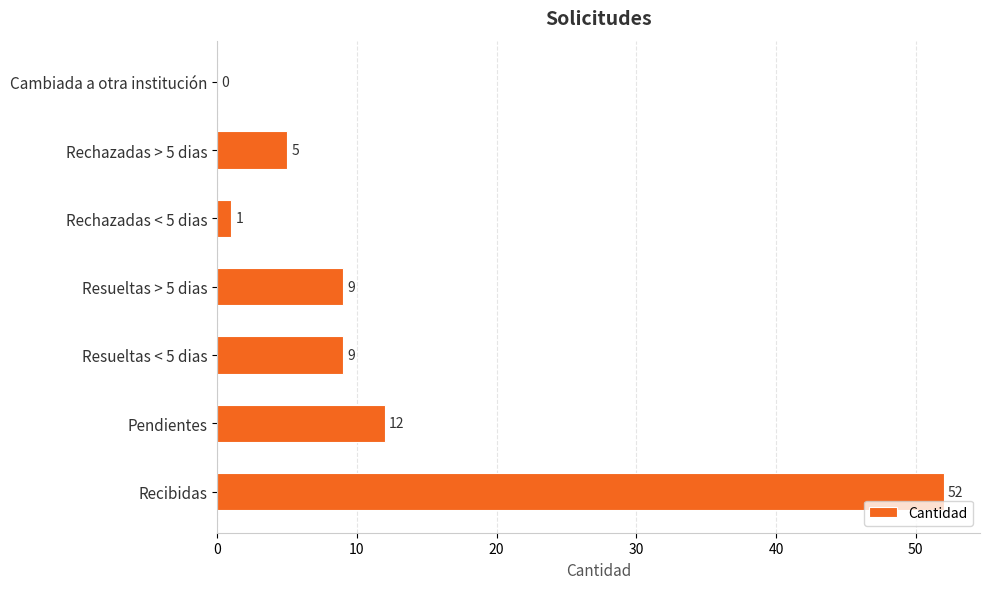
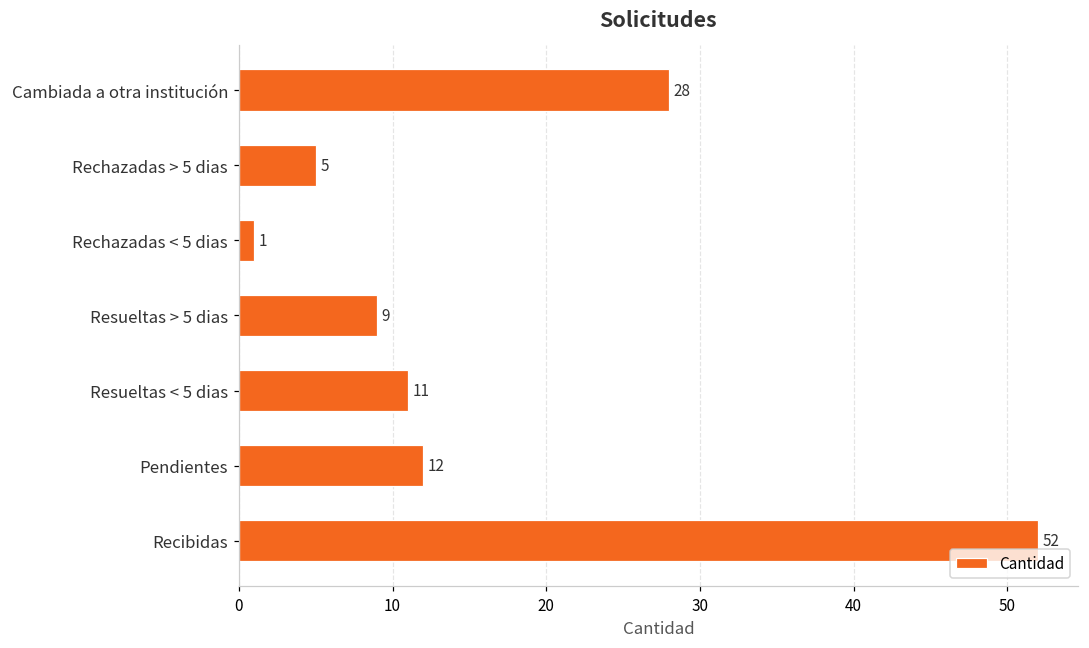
Cambiada a otra institución: 0 -> 28
Resueltas < 5 dias: 9 -> 11
